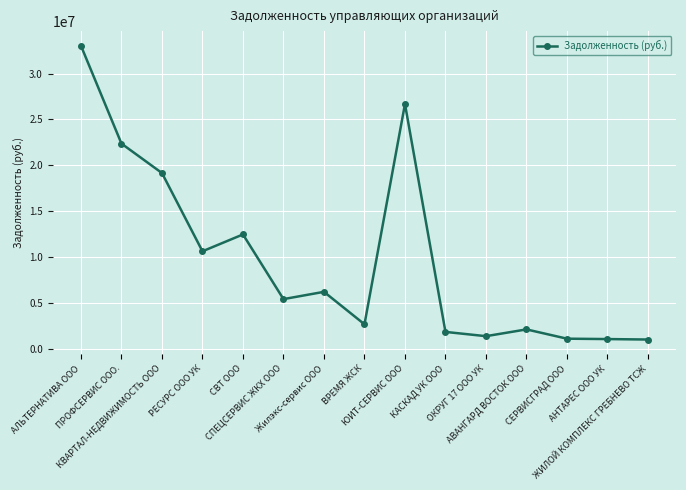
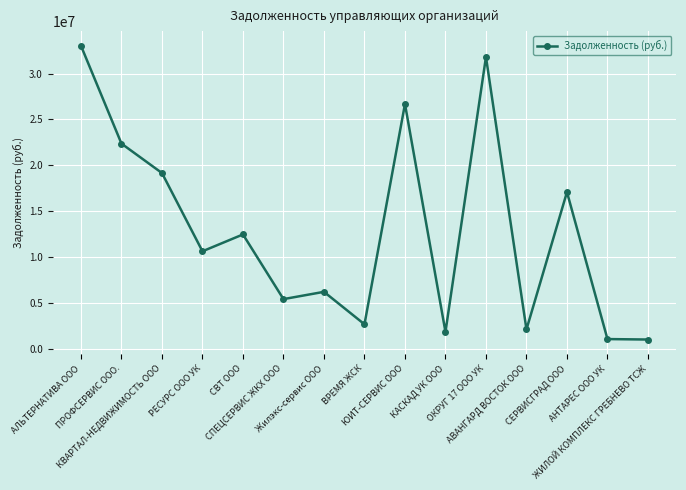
ОКРУГ 17 ООО УК: 1000000 -> 32000000
СЕРВИСГРАД ООО: 1000000 -> 17000000
